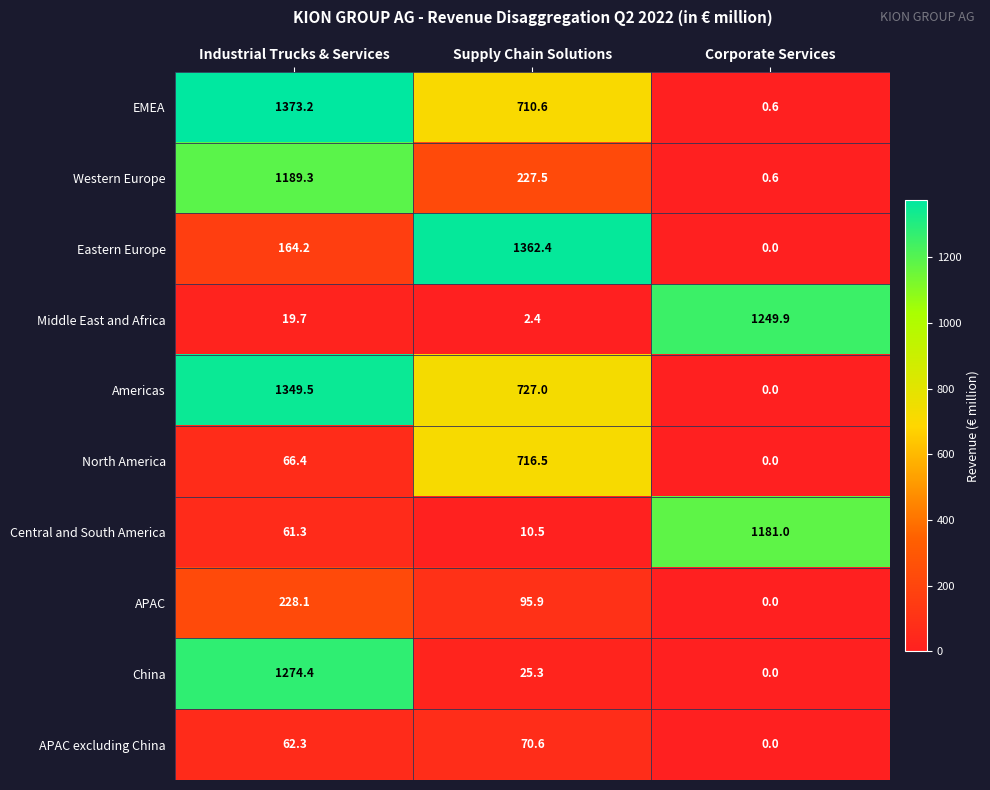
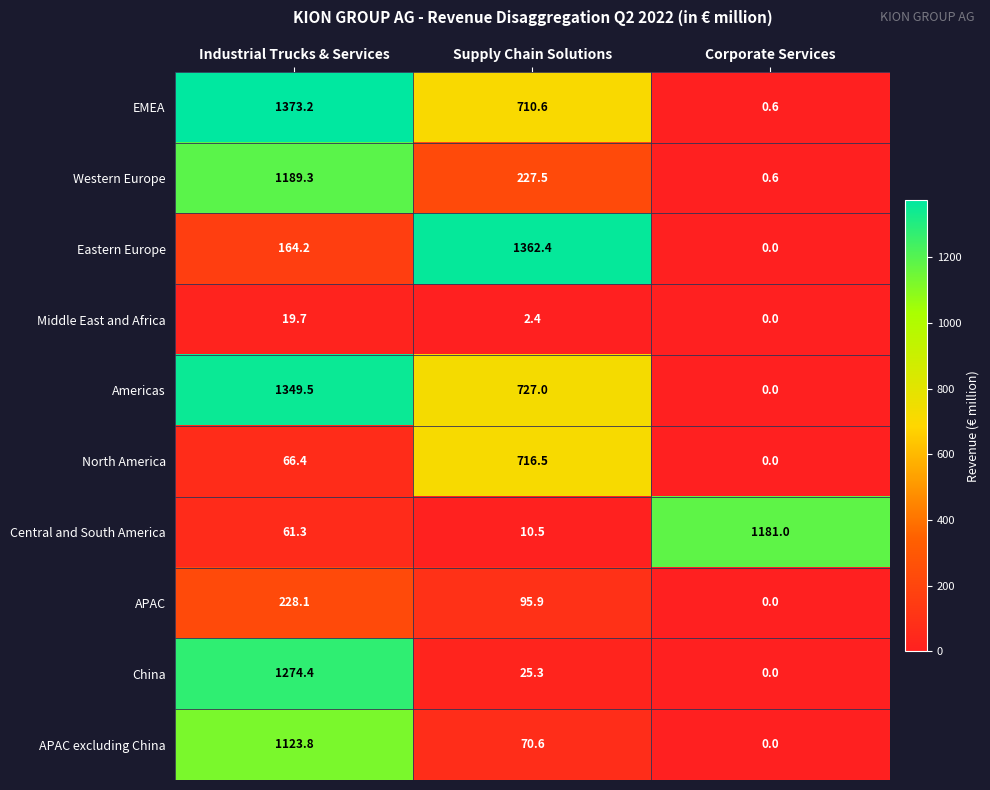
Middle East and Africa, Corporate Services: 1249.9 -> 0.0
APAC excluding China, Industrial Trucks & Services: 62.3 -> 1123.8
